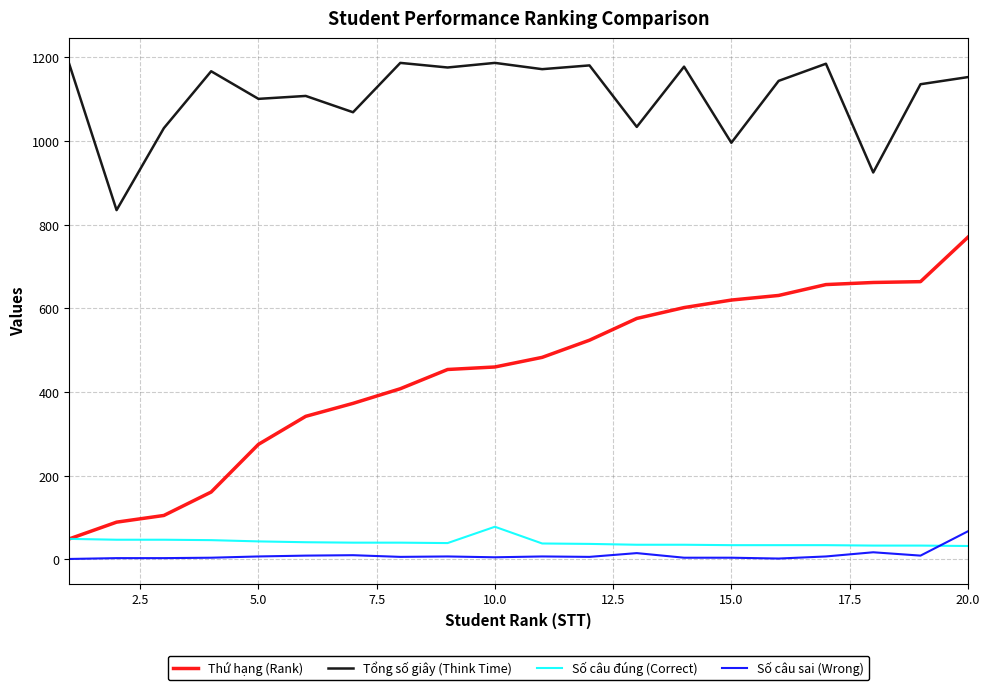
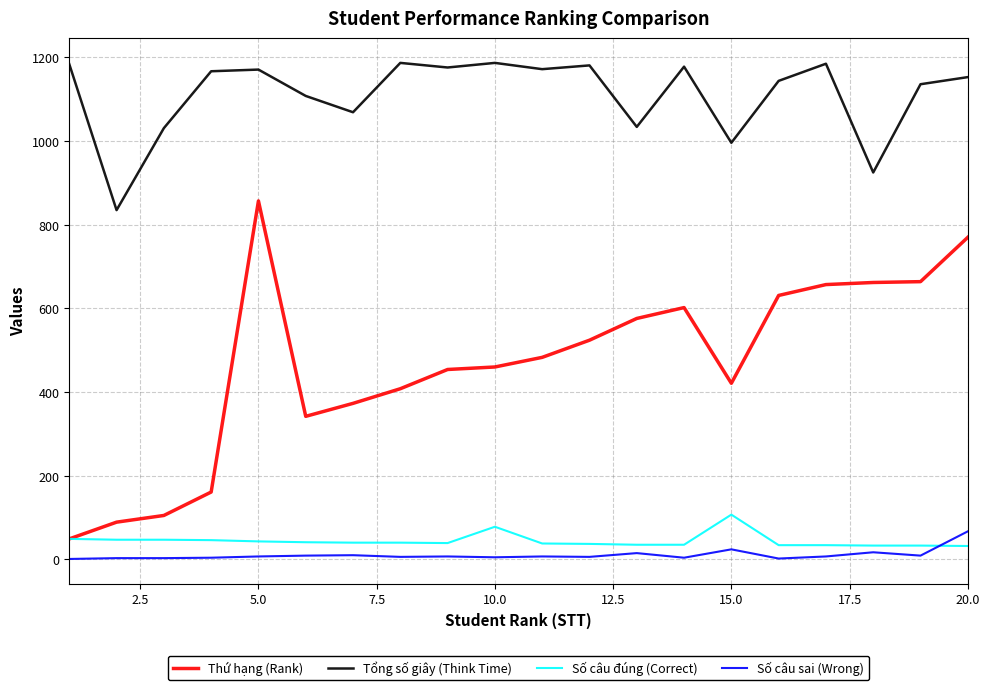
Thứ hạng (Rank), 5.0: 280 -> 860
Tổng số giây (Think Time), 5.0: 1100 -> 1170
Thứ hạng (Rank), 15.0: 620 -> 420
Số câu đúng (Correct), 15.0: 30 -> 110
Số câu sai (Wrong), 15.0: 0 -> 20
